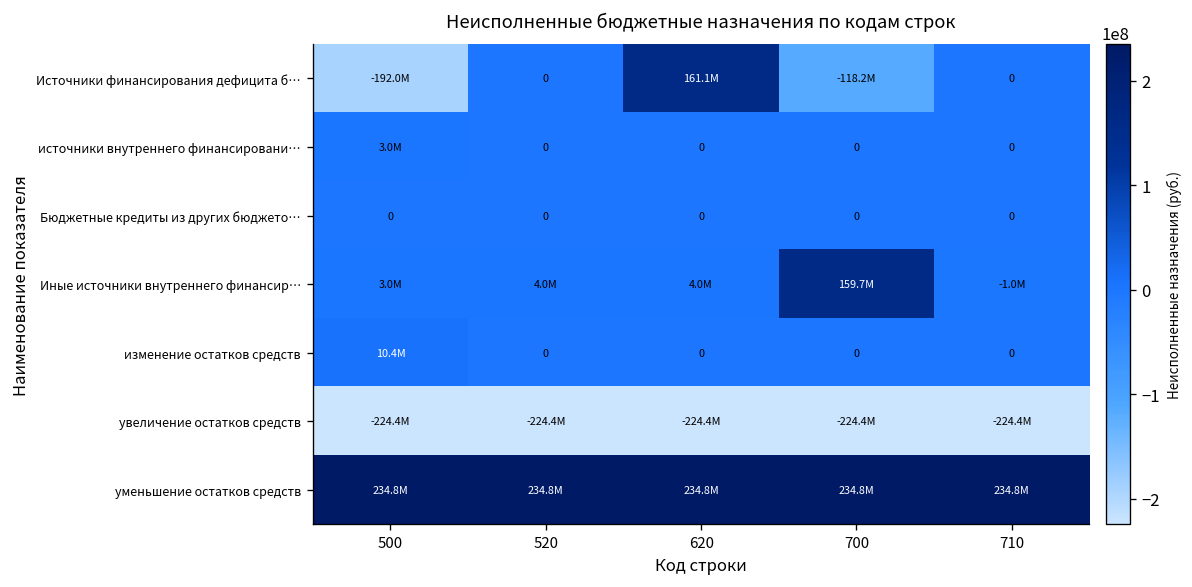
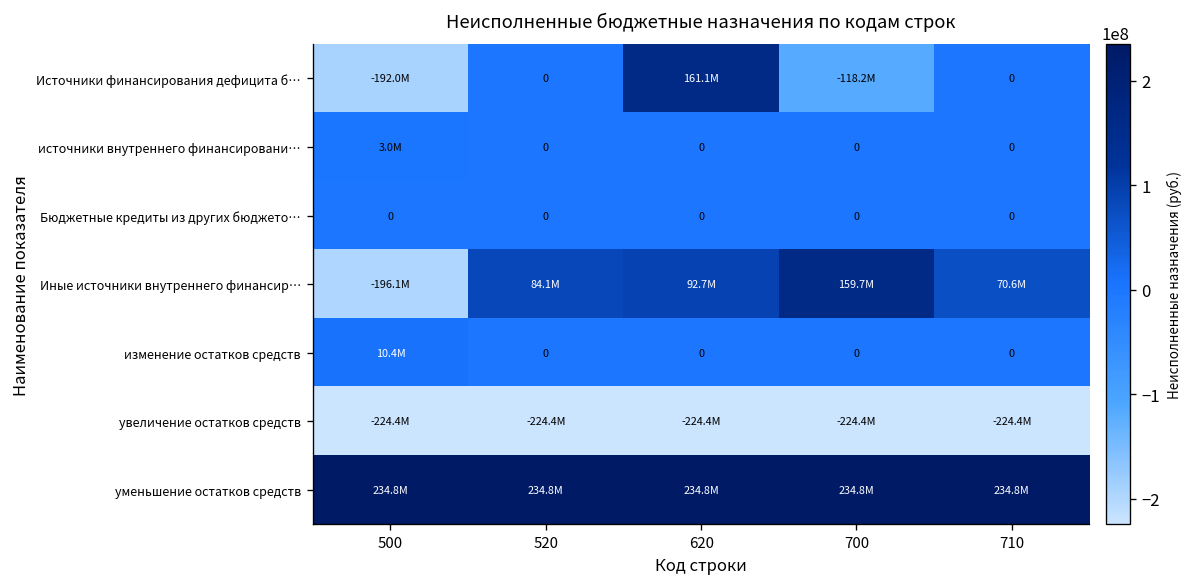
Иные источники внутреннего финансир…, 500: 3.0M -> -196.1M
Иные источники внутреннего финансир…, 520: 4.0M -> 84.1M
Иные источники внутреннего финансир…, 620: 4.0M -> 92.7M
Иные источники внутреннего финансир…, 710: -1.0M -> 70.6M
